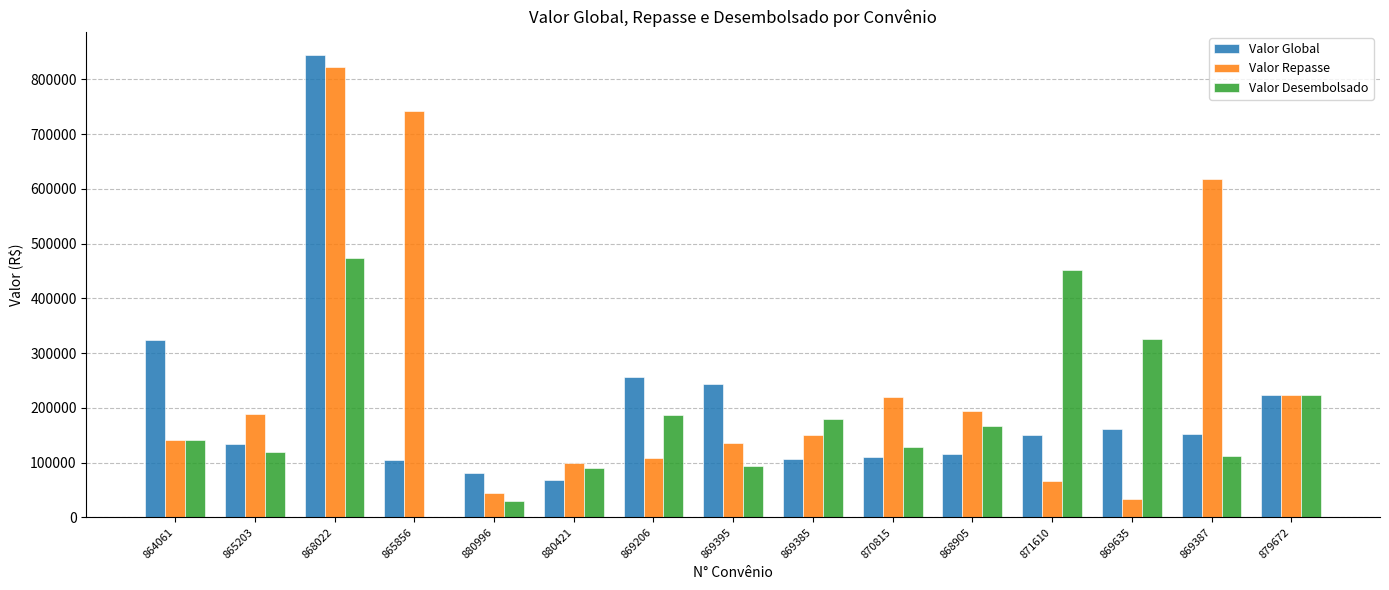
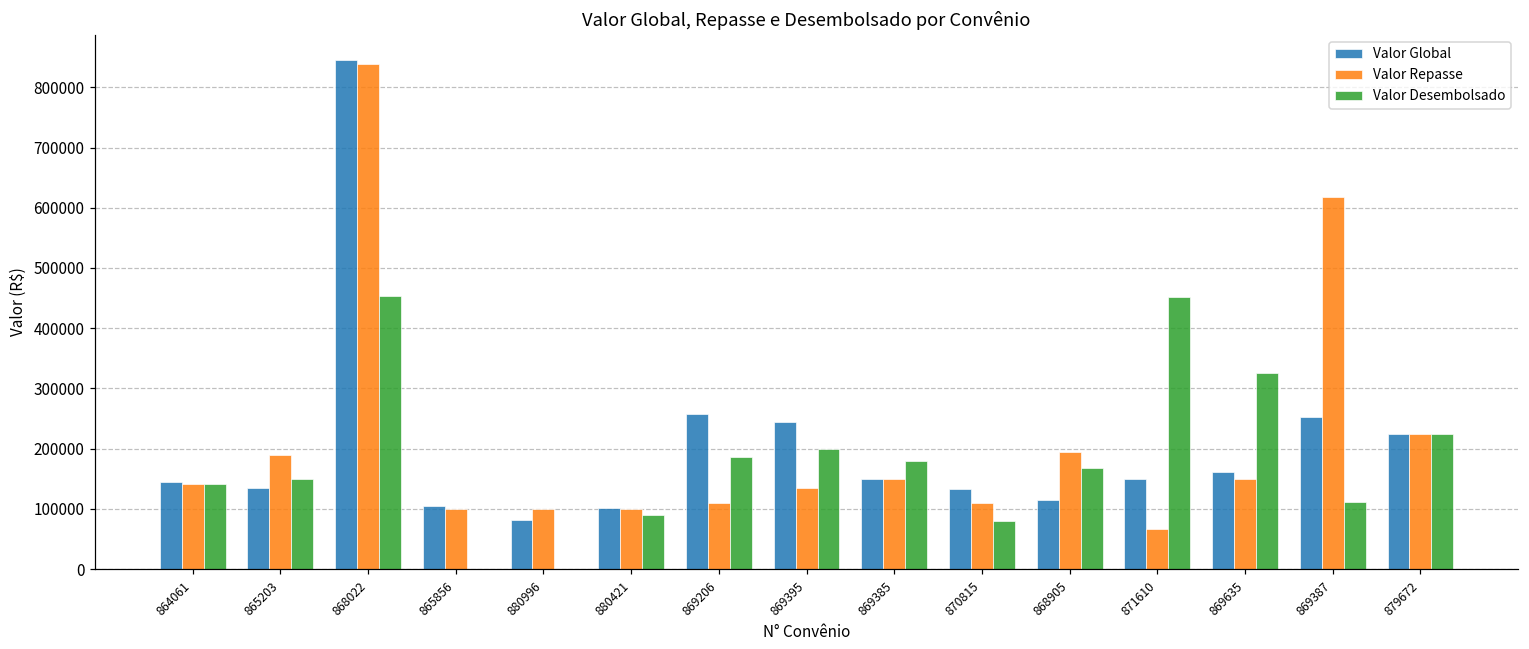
Valor Global, 864061: 320000 -> 150000
Valor Desembolsado, 865203: 120000 -> 150000
Valor Repasse, 868022: 820000 -> 840000
Valor Desembolsado, 868022: 470000 -> 450000
Valor Repasse, 865856: 740000 -> 100000
Valor Repasse, 880996: 40000 -> 100000
Valor Desembolsado, 880996: 30000 -> 0
Valor Global, 880421: 70000 -> 100000
Valor Desembolsado, 869395: 90000 -> 200000
Valor Global, 869385: 110000 -> 150000
Valor Global, 870815: 110000 -> 130000
Valor Repasse, 870815: 220000 -> 110000
Valor Desembolsado, 870815: 130000 -> 80000
Valor Repasse, 869635: 30000 -> 150000
Valor Global, 869387: 150000 -> 250000
